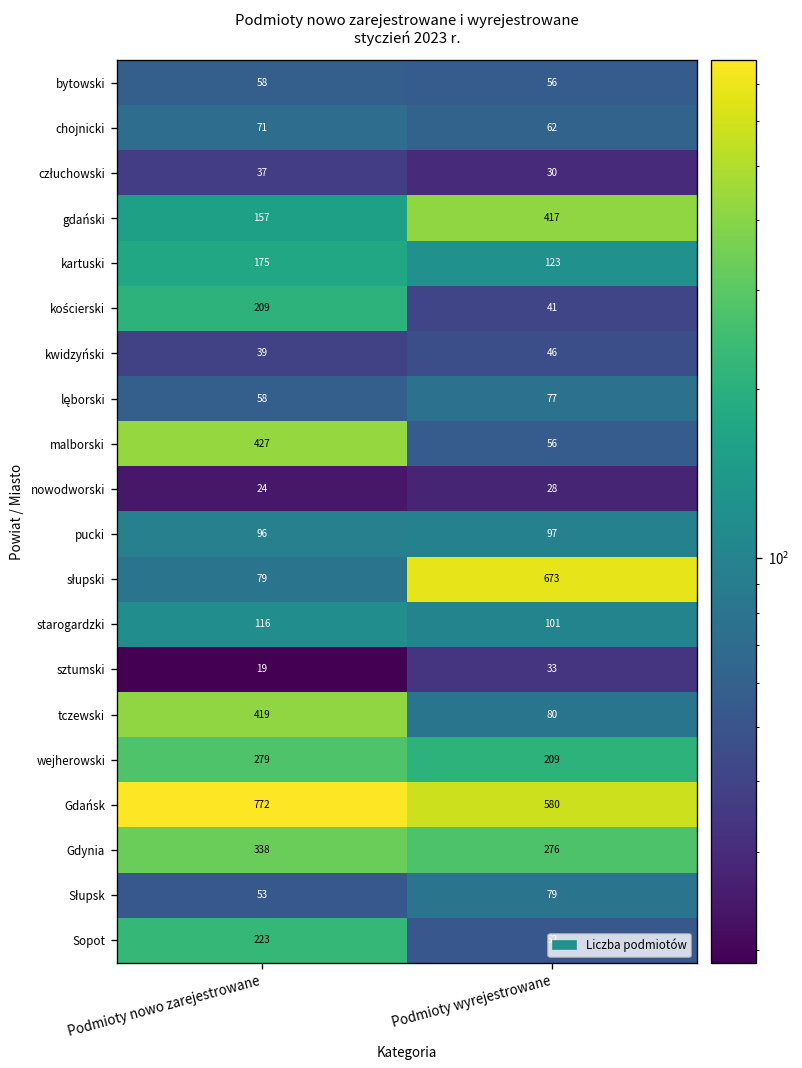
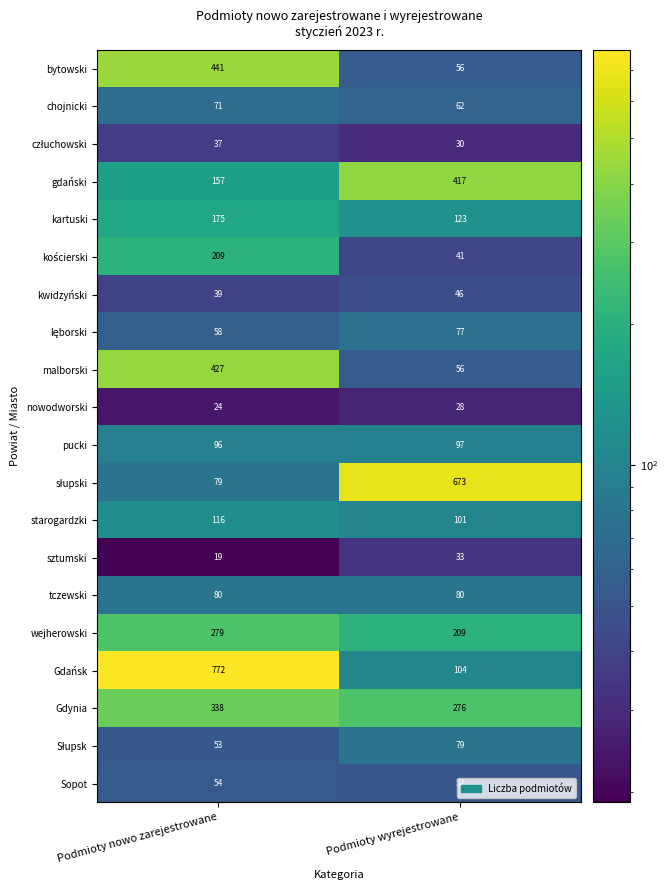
bytowski, Podmioty nowo zarejestrowane: 58 -> 441
tczewski, Podmioty nowo zarejestrowane: 419 -> 80
Gdańsk, Podmioty wyrejestrowane: 580 -> 104
Sopot, Podmioty nowo zarejestrowane: 223 -> 54
